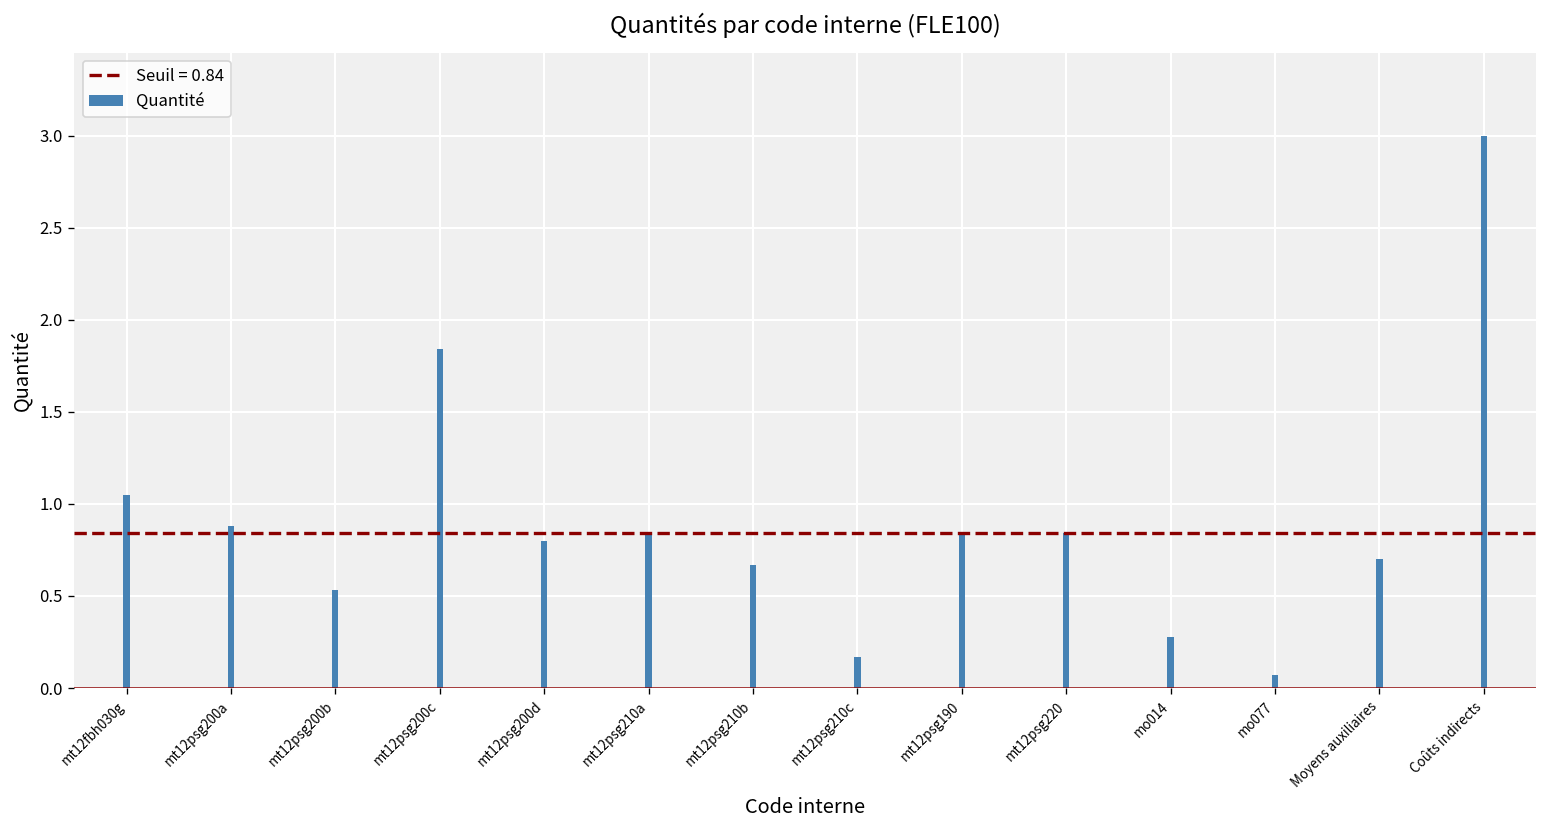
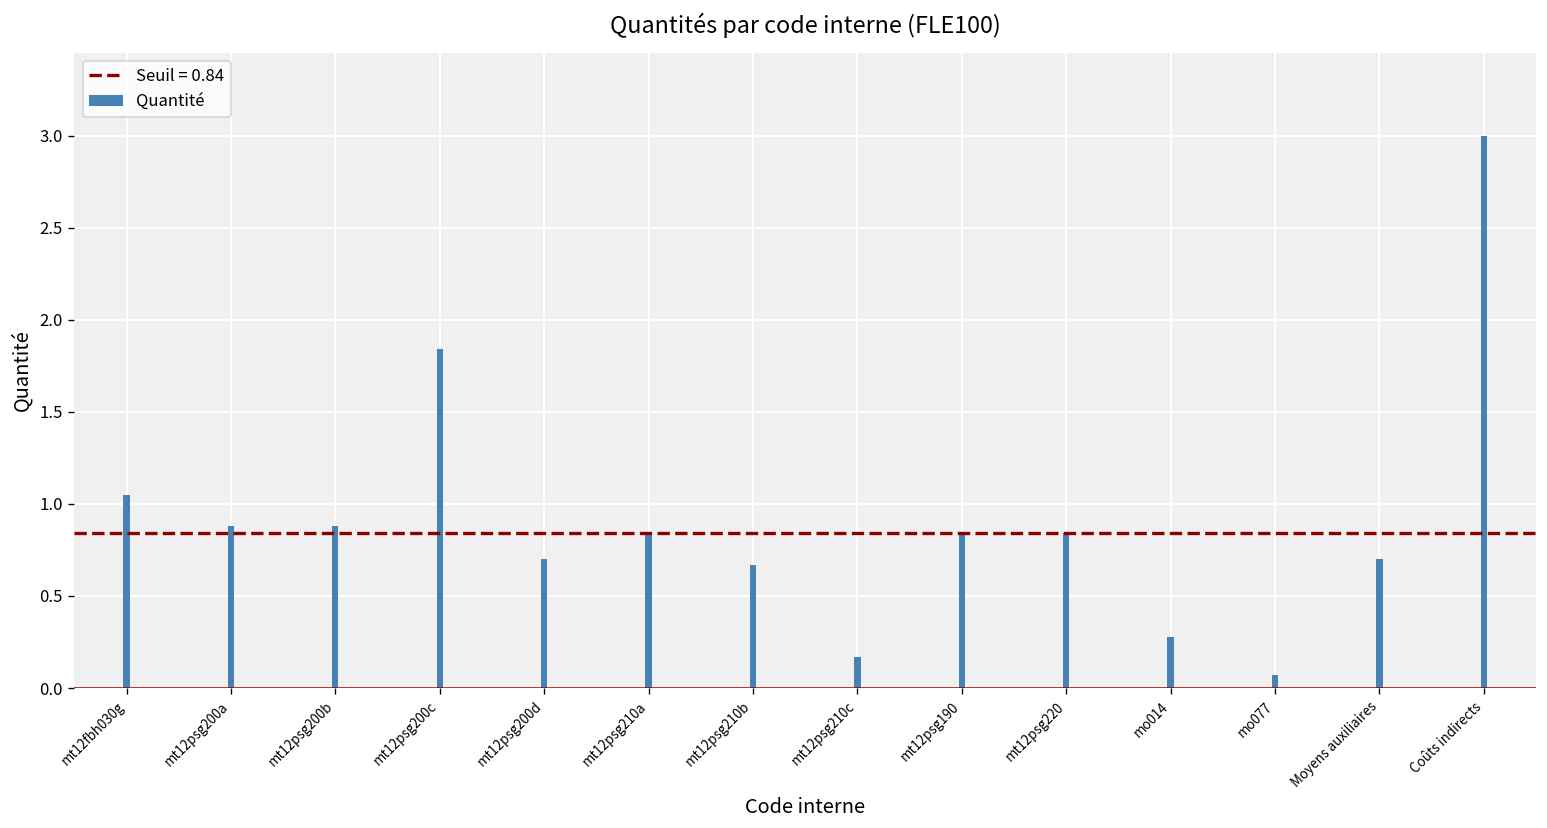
mt12psg200b: 0.53 -> 0.88
mt12psg200d: 0.8 -> 0.7
